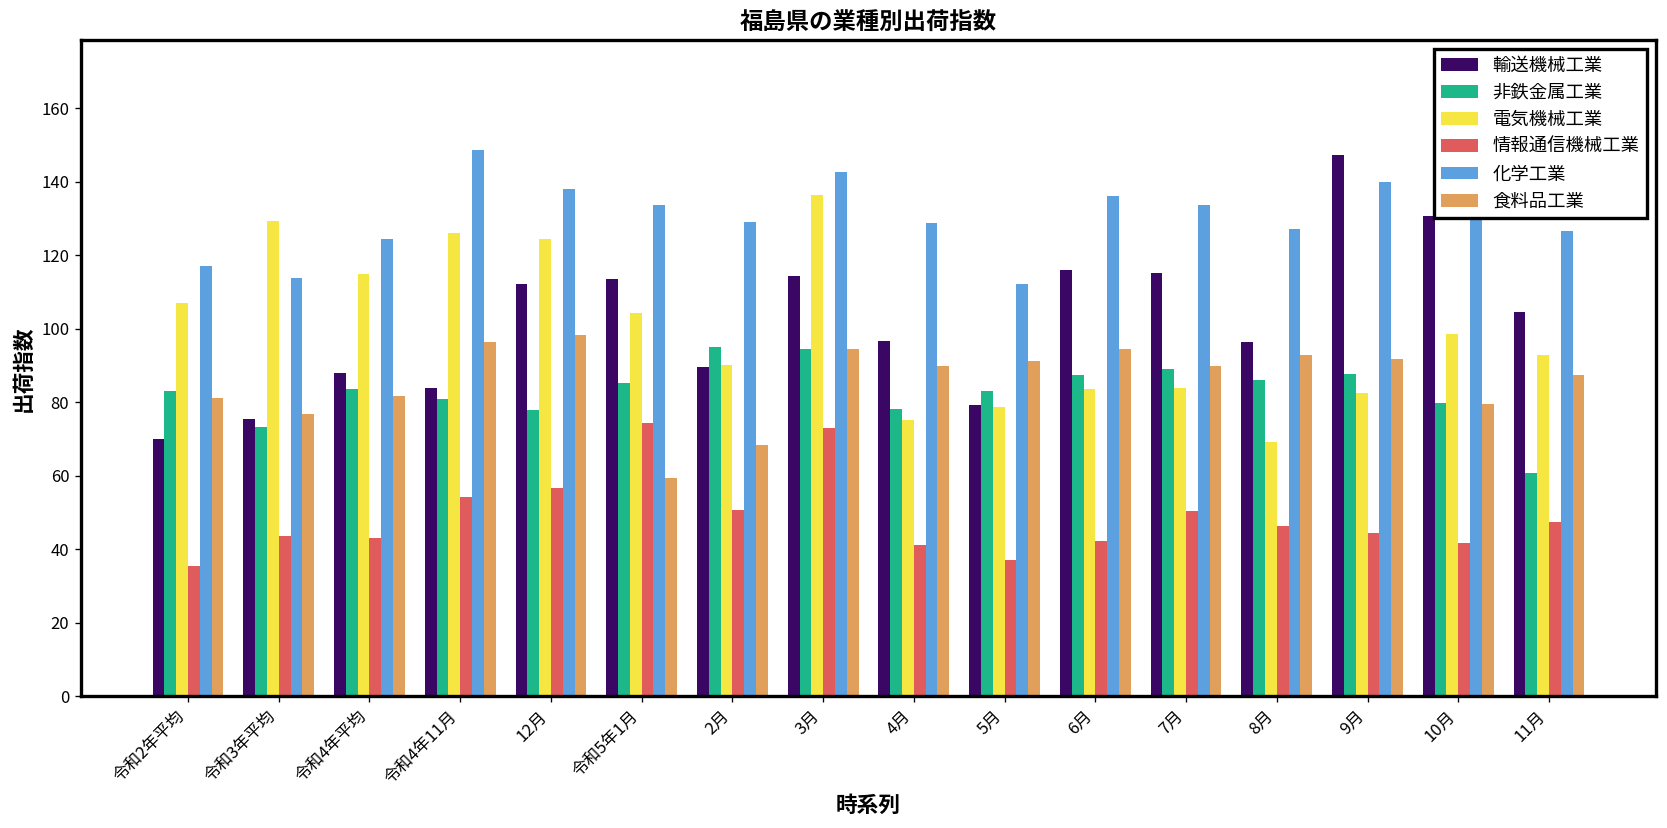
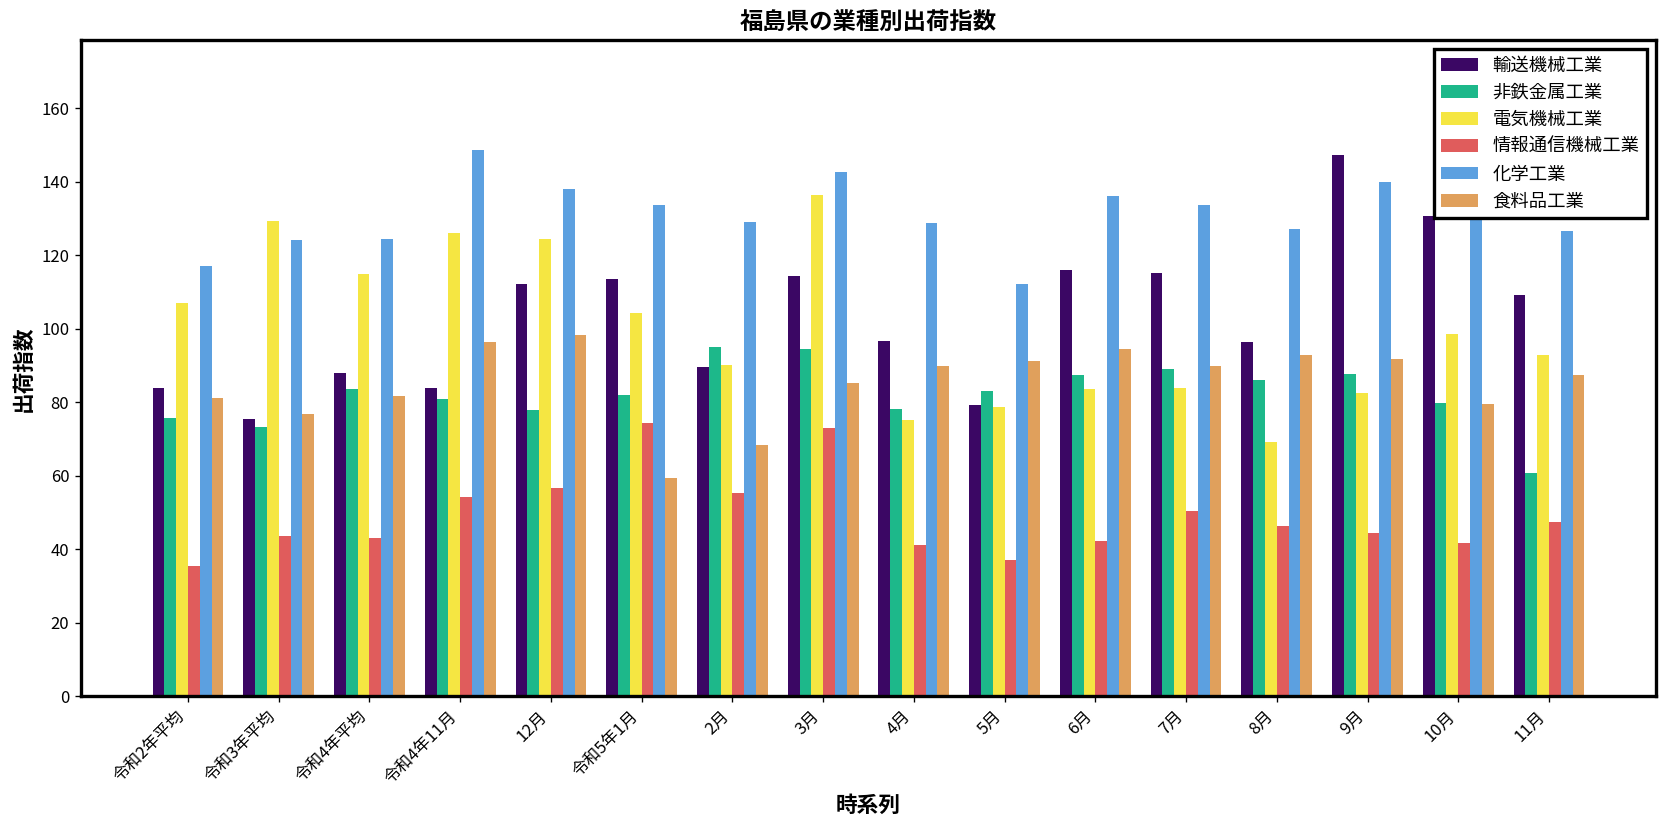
輸送機械工業, 令和2年平均: 70 -> 84
非鉄金属工業, 令和2年平均: 83 -> 76
化学工業, 令和3年平均: 114 -> 124
非鉄金属工業, 令和5年1月: 85 -> 82
情報通信機械工業, 2月: 51 -> 55
食料品工業, 3月: 94 -> 85
輸送機械工業, 11月: 105 -> 109
